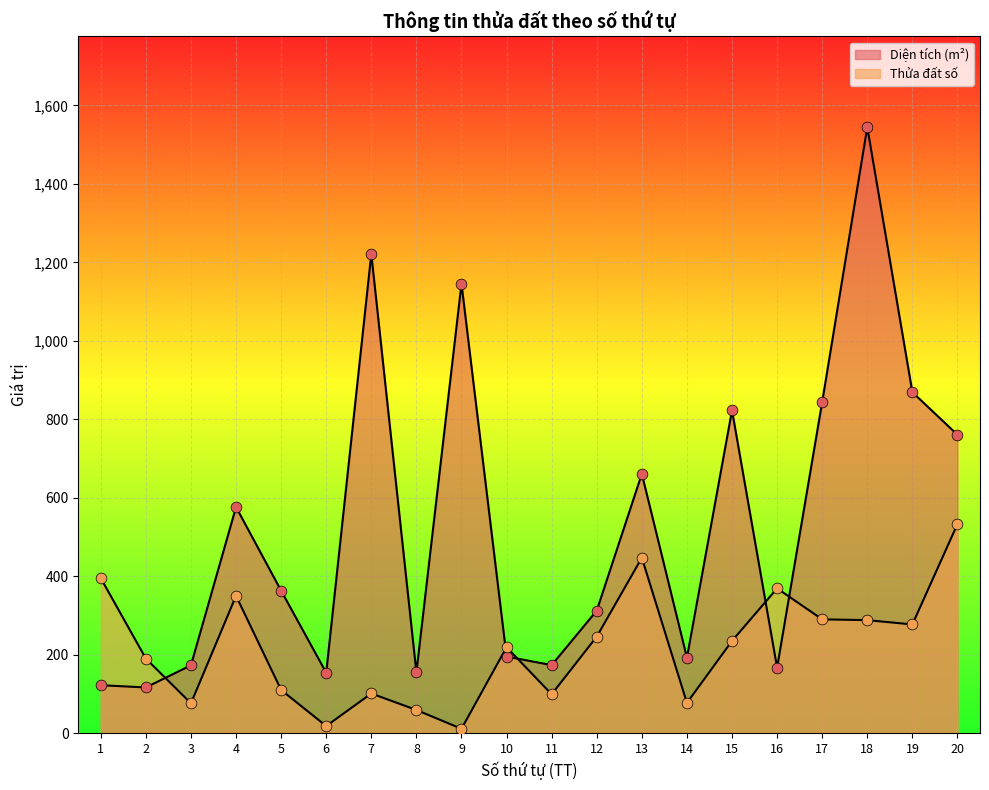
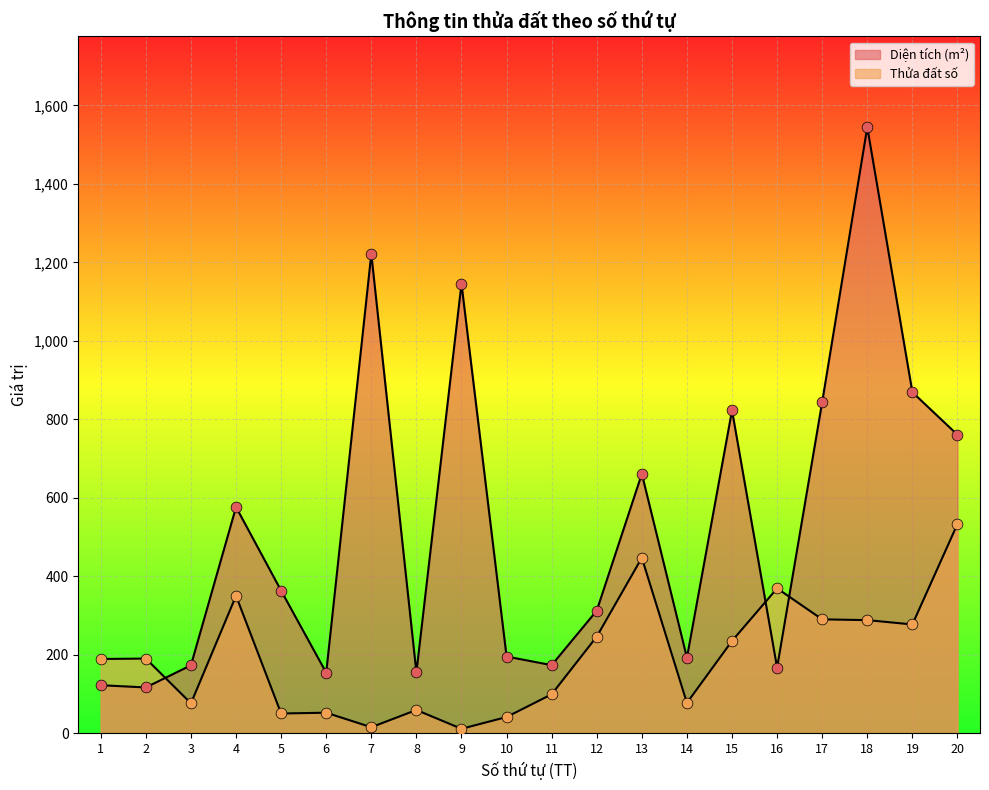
Thửa đất số, 1: 400 -> 190
Thửa đất số, 5: 110 -> 50
Thửa đất số, 6: 20 -> 50
Thửa đất số, 7: 100 -> 20
Thửa đất số, 10: 220 -> 40
